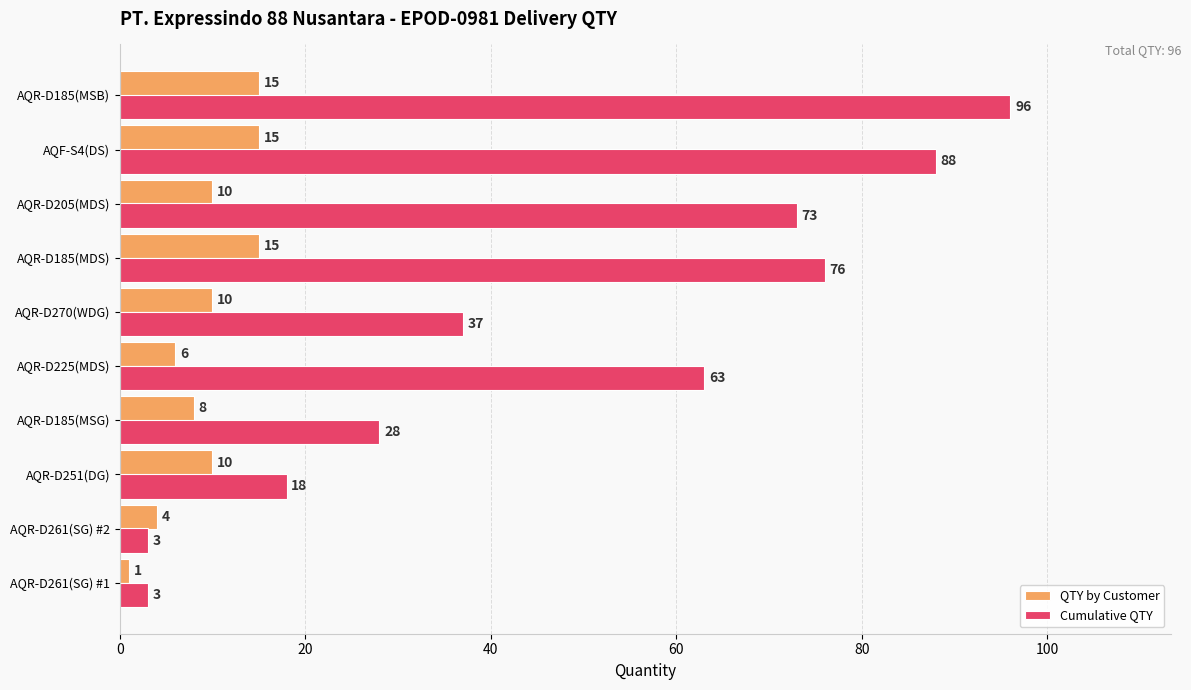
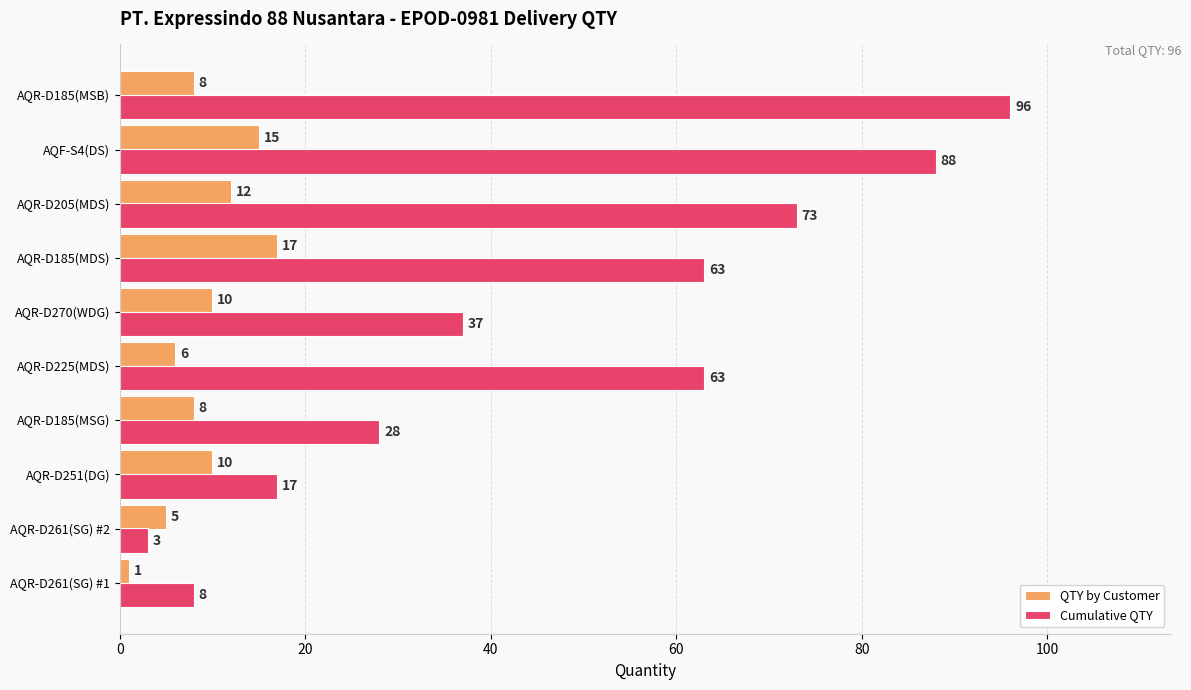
QTY by Customer, AQR-D185(MSB): 15 -> 8
QTY by Customer, AQR-D205(MDS): 10 -> 12
QTY by Customer, AQR-D185(MDS): 15 -> 17
Cumulative QTY, AQR-D185(MDS): 76 -> 63
Cumulative QTY, AQR-D251(DG): 18 -> 17
QTY by Customer, AQR-D261(SG) #2: 4 -> 5
Cumulative QTY, AQR-D261(SG) #1: 3 -> 8
